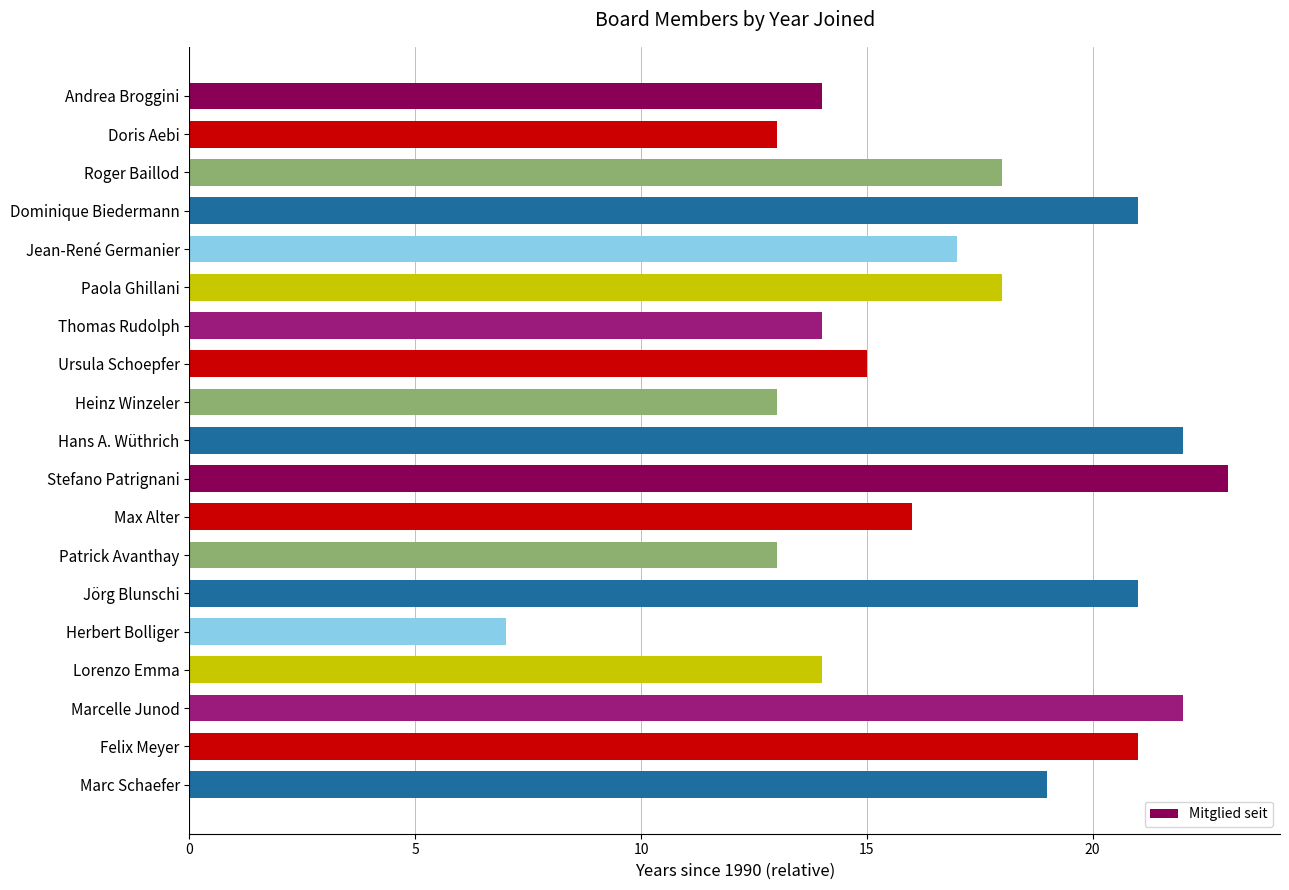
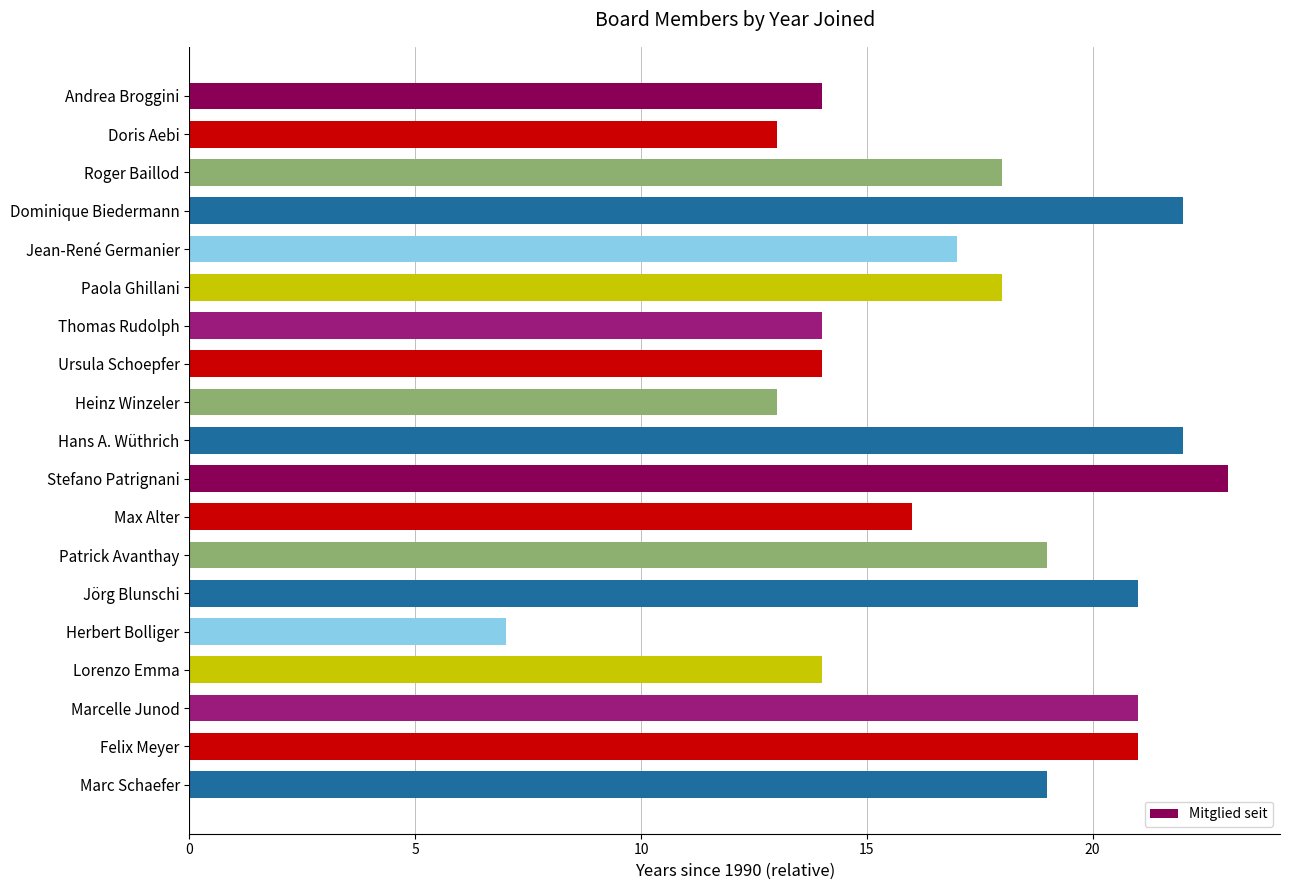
Dominique Biedermann: 21.0 -> 22.0
Ursula Schoepfer: 15.0 -> 14.0
Patrick Avanthay: 13.0 -> 19.0
Marcelle Junod: 22.0 -> 21.0
